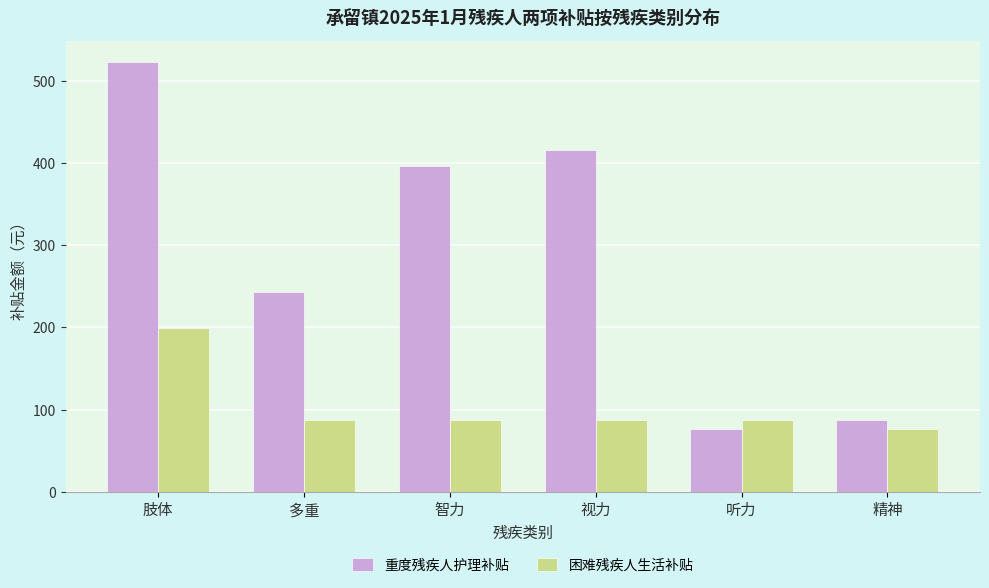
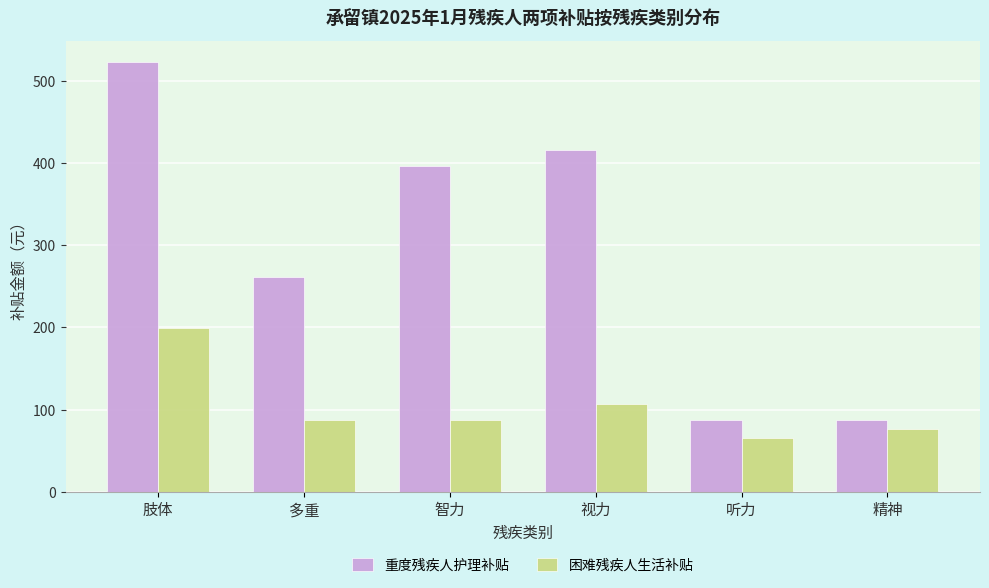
重度残疾人护理补贴, 多重: 240 -> 260
困难残疾人生活补贴, 视力: 90 -> 110
重度残疾人护理补贴, 听力: 80 -> 90
困难残疾人生活补贴, 听力: 90 -> 70
